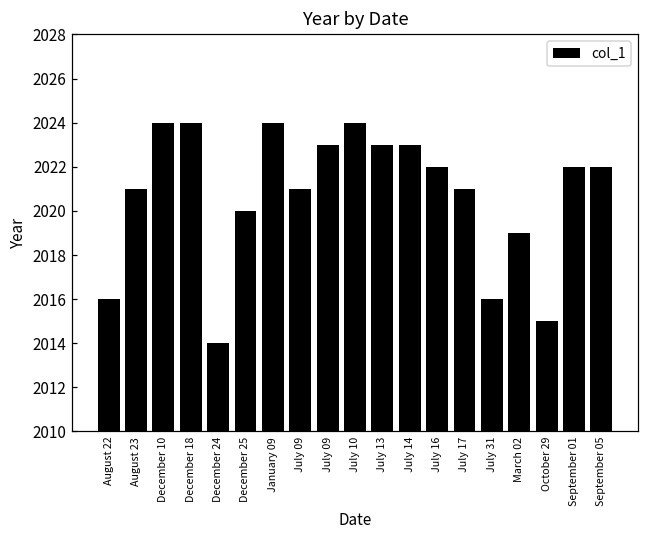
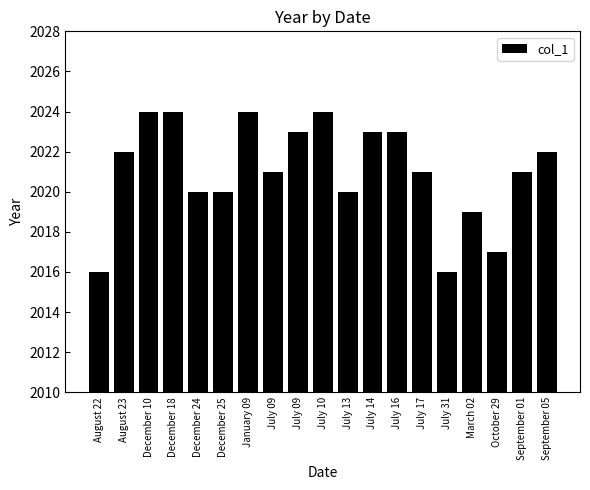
August 23: 2021 -> 2022
December 24: 2014 -> 2020
July 13: 2023 -> 2020
July 16: 2022 -> 2023
October 29: 2015 -> 2017
September 01: 2022 -> 2021
